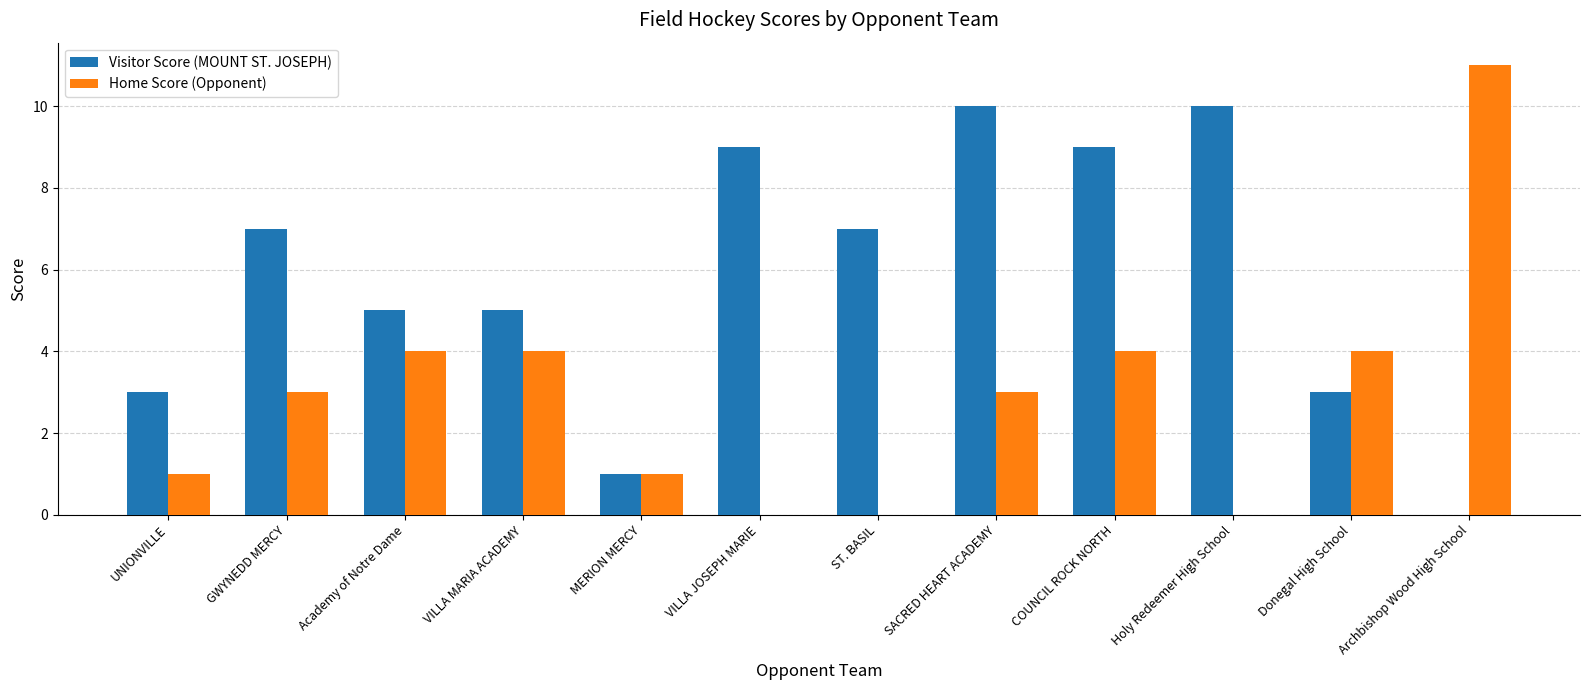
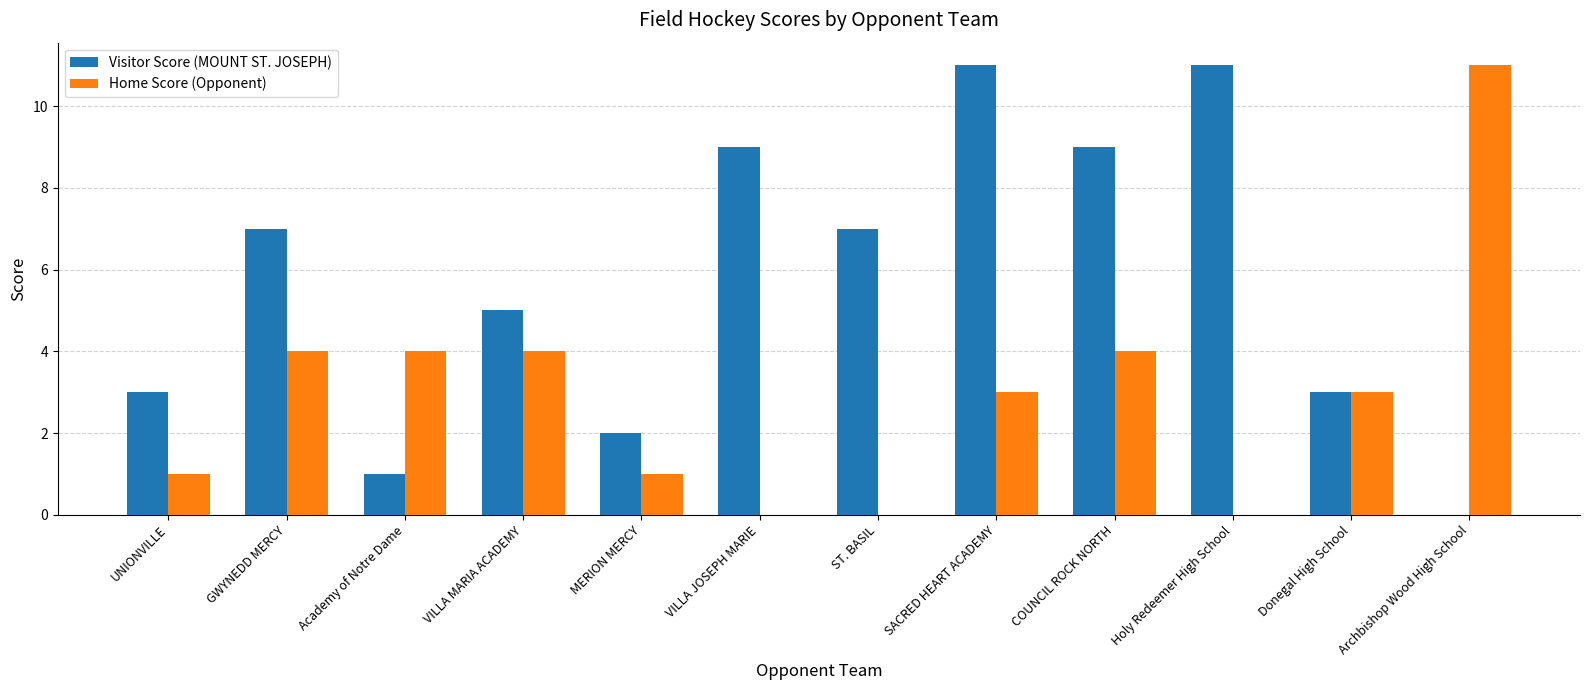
Home Score (Opponent), GWYNEDD MERCY: 3 -> 4
Visitor Score (MOUNT ST. JOSEPH), Academy of Notre Dame: 5 -> 1
Visitor Score (MOUNT ST. JOSEPH), MERION MERCY: 1 -> 2
Visitor Score (MOUNT ST. JOSEPH), SACRED HEART ACADEMY: 10 -> 11
Visitor Score (MOUNT ST. JOSEPH), Holy Redeemer High School: 10 -> 11
Home Score (Opponent), Donegal High School: 4 -> 3
